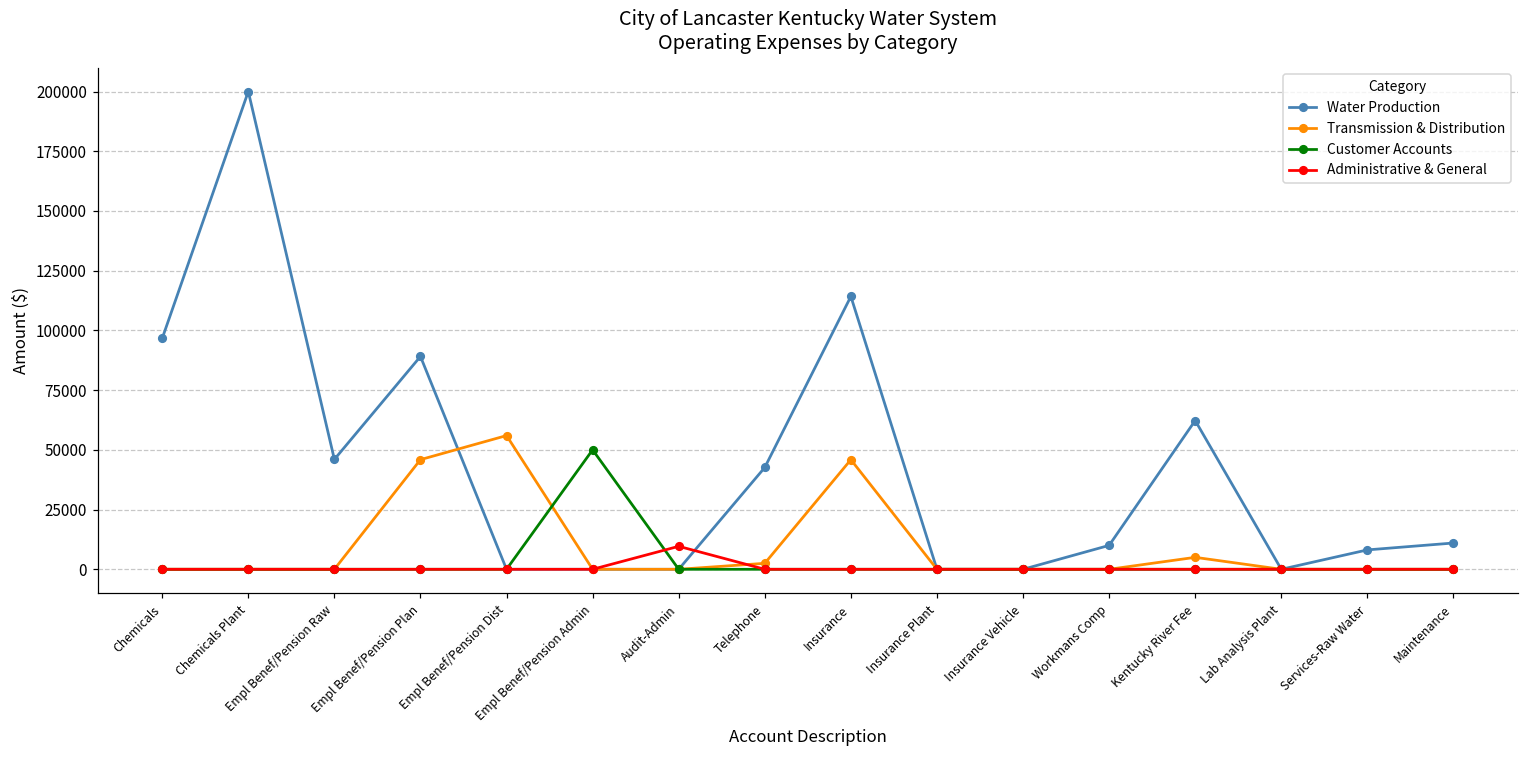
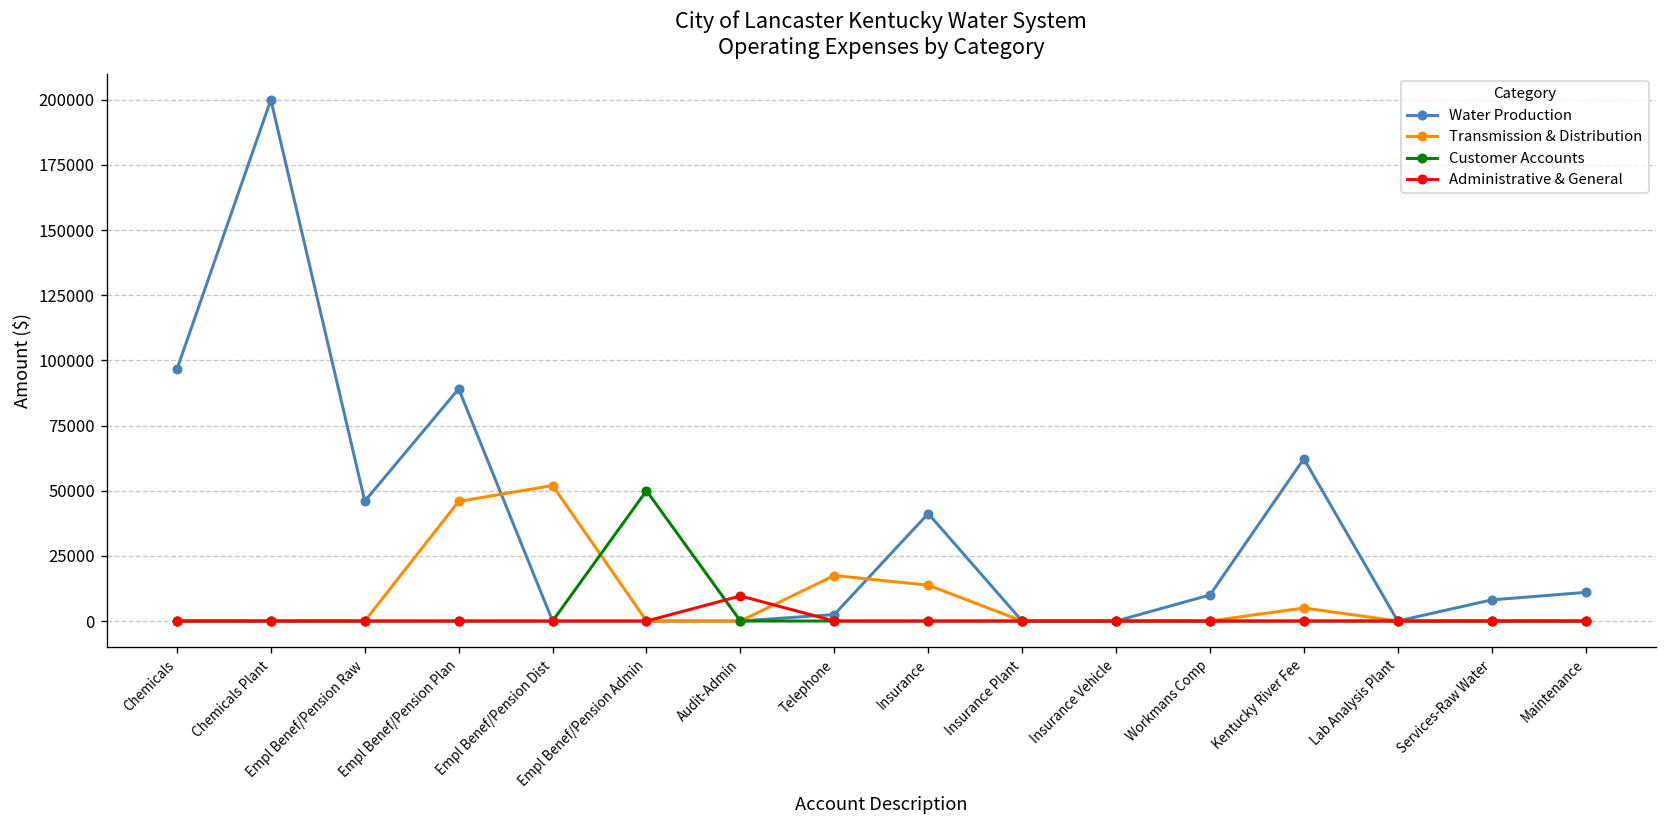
Transmission & Distribution, Empl Benef/Pension Dist: 56000 -> 52000
Water Production, Telephone: 43000 -> 3000
Transmission & Distribution, Telephone: 3000 -> 17000
Water Production, Insurance: 114000 -> 41000
Transmission & Distribution, Insurance: 46000 -> 14000
